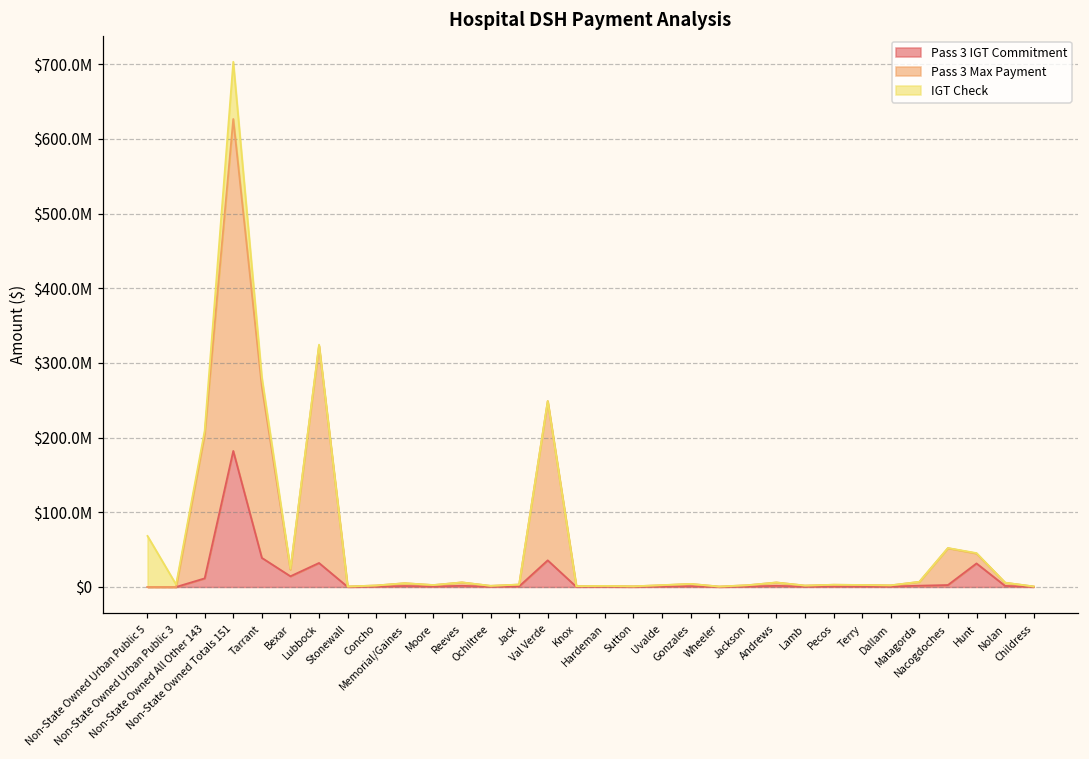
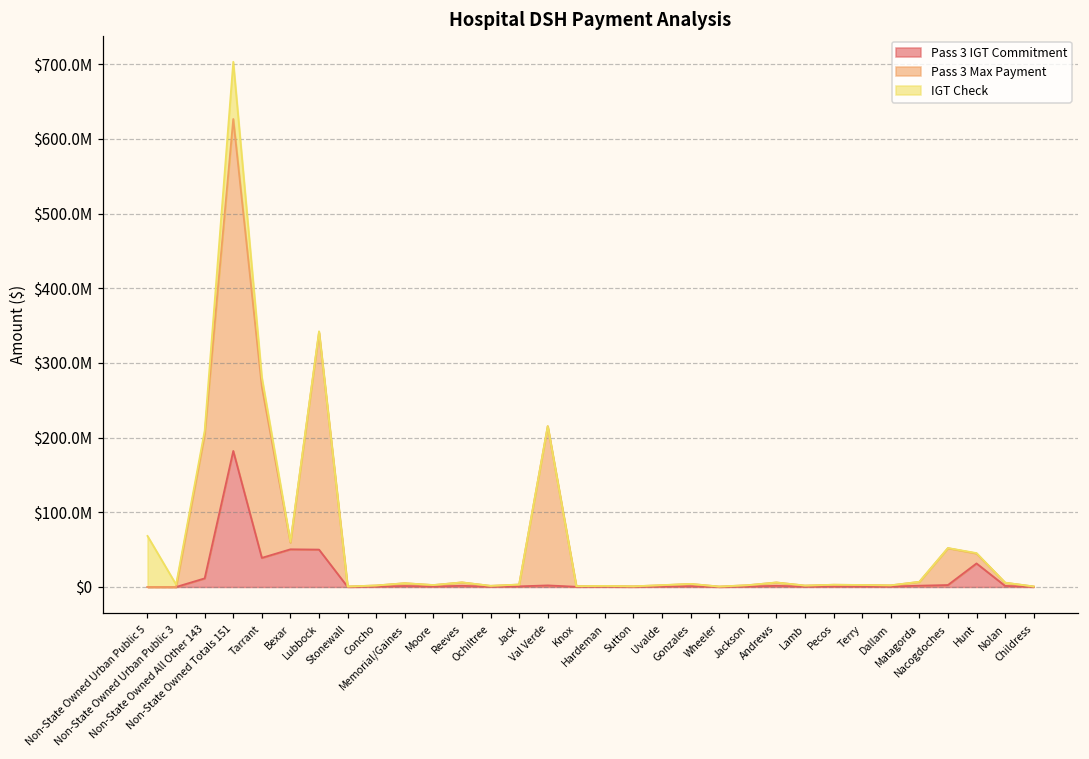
Pass 3 IGT Commitment, Bexar: $10000000 -> $50000000
Pass 3 IGT Commitment, Lubbock: $30000000 -> $50000000
Pass 3 IGT Commitment, Val Verde: $40000000 -> $0
